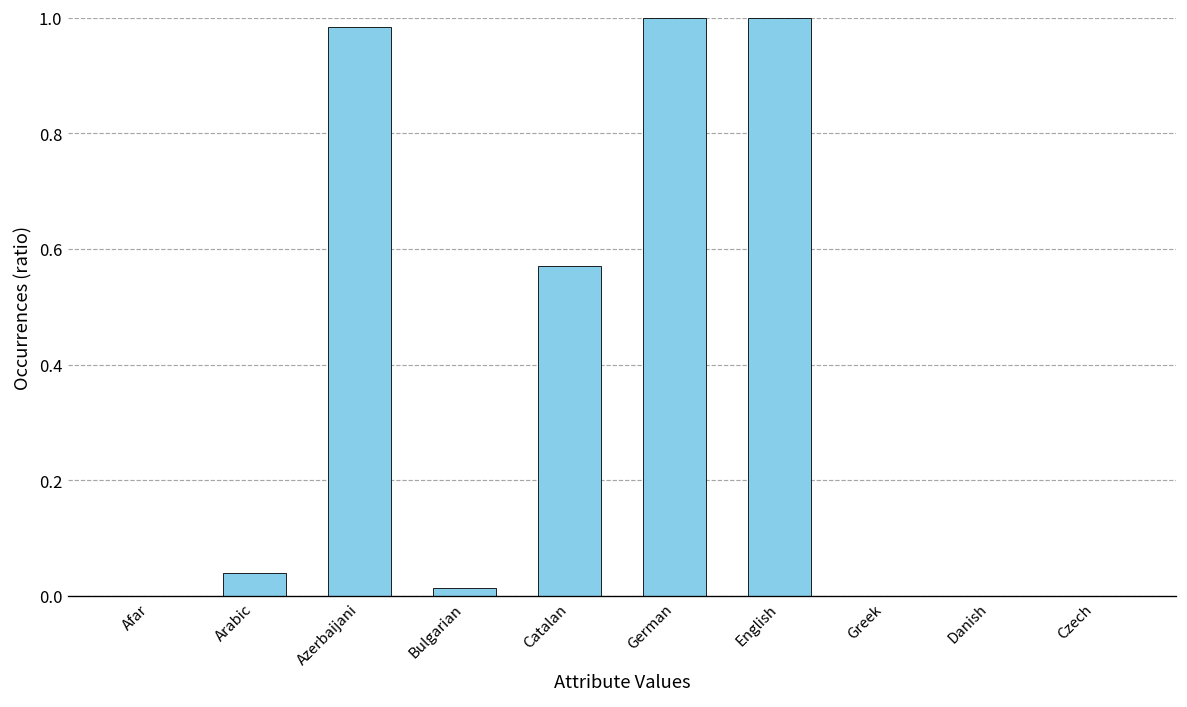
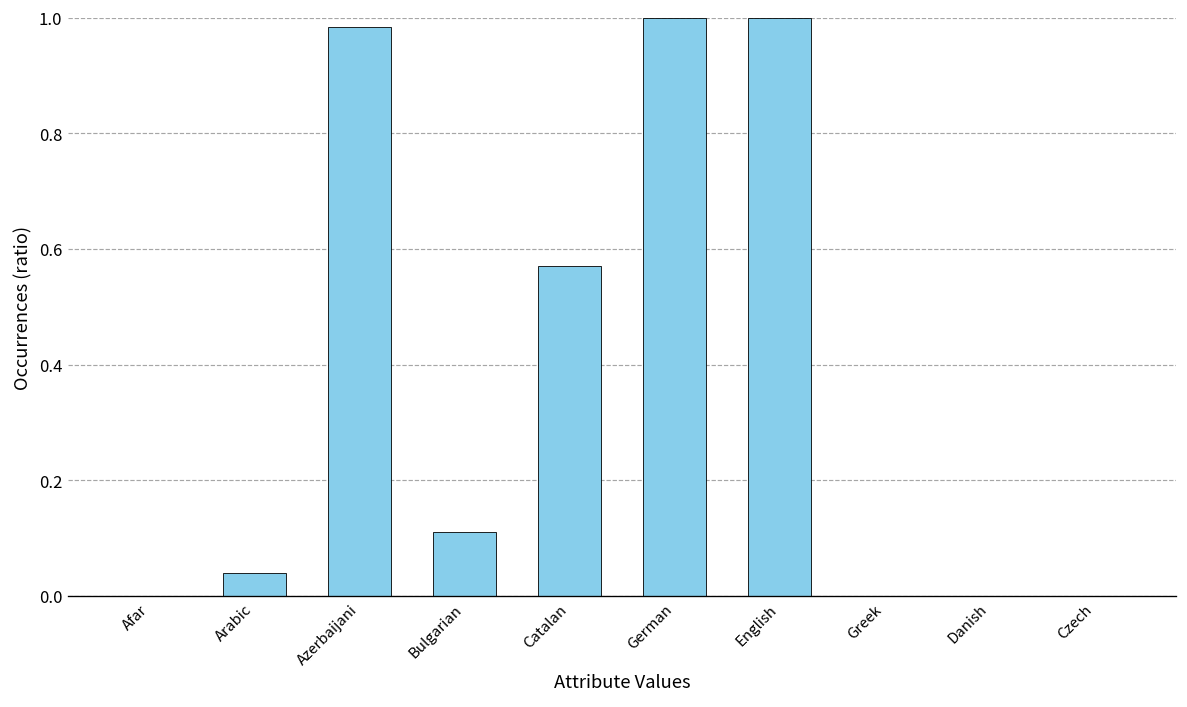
Bulgarian: 0.01 -> 0.11
